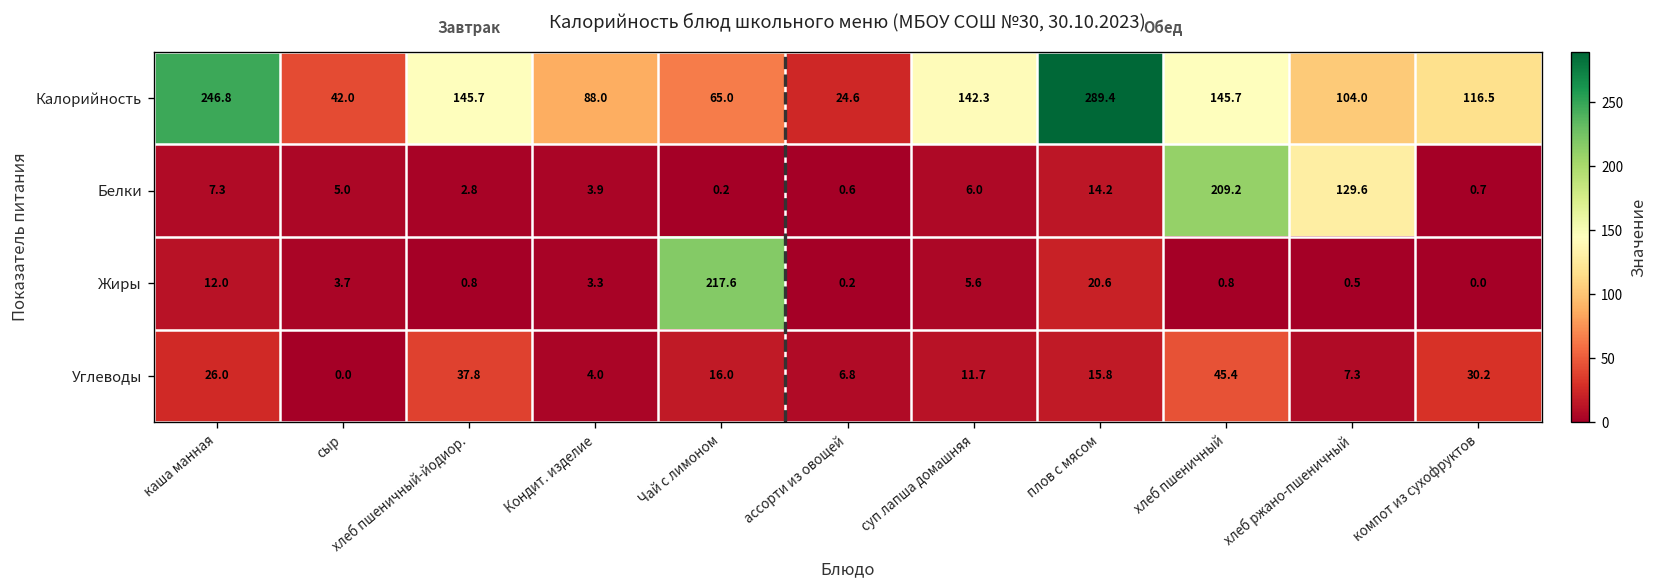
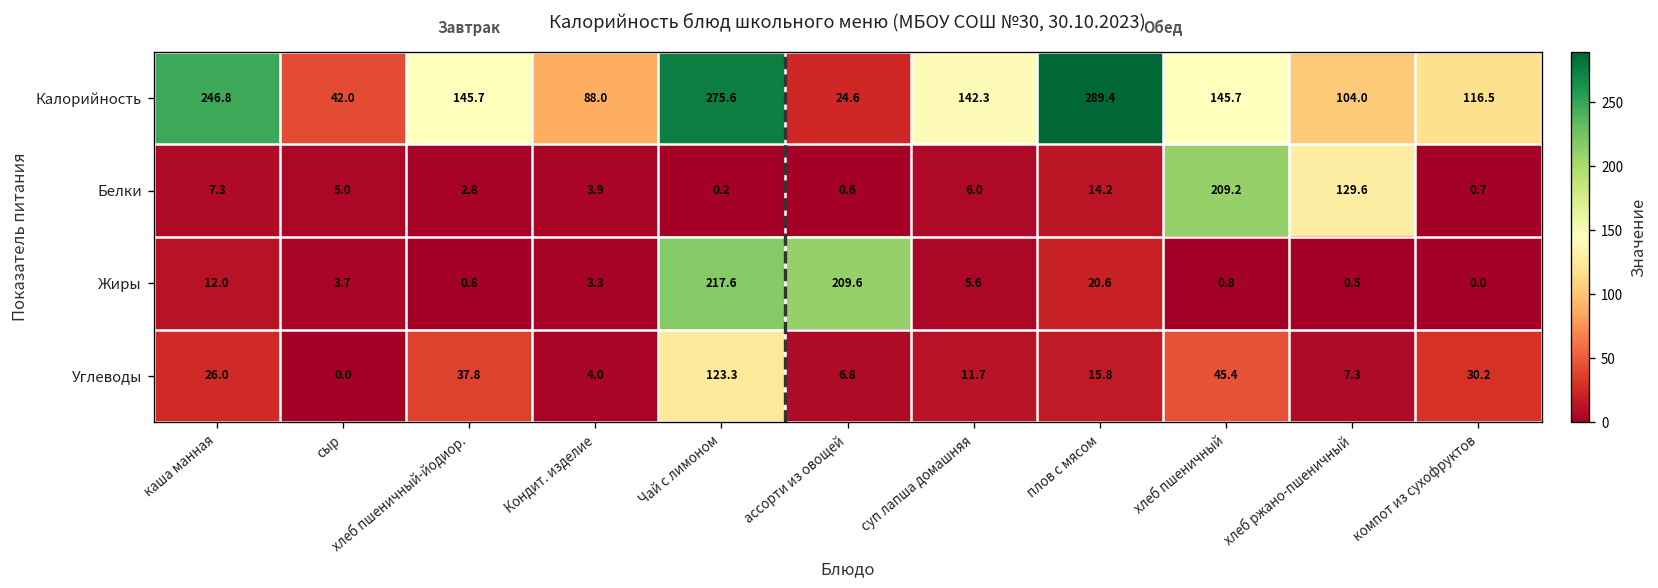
Калорийность, Чай с лимоном: 65.0 -> 275.6
Жиры, ассорти из овощей: 0.2 -> 209.6
Углеводы, Чай с лимоном: 16.0 -> 123.3
